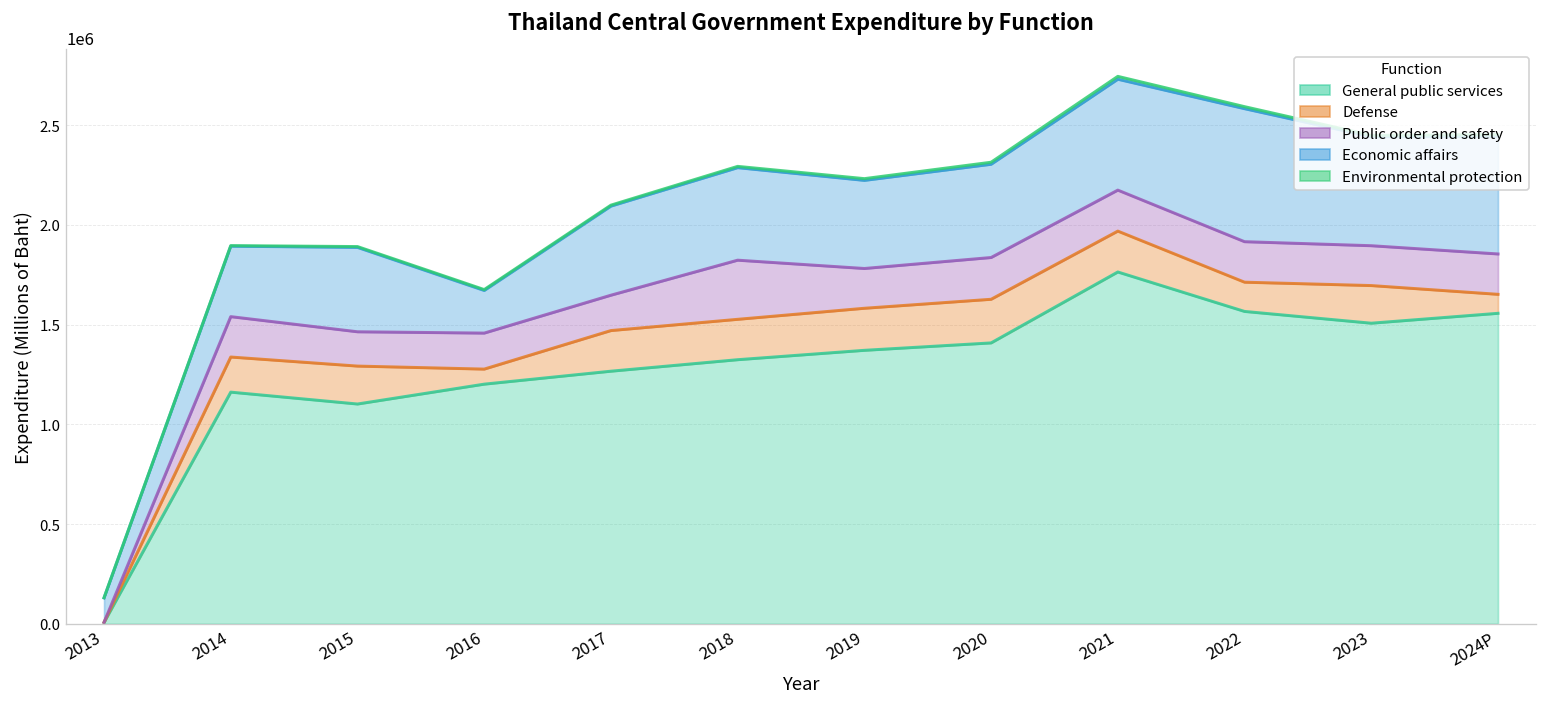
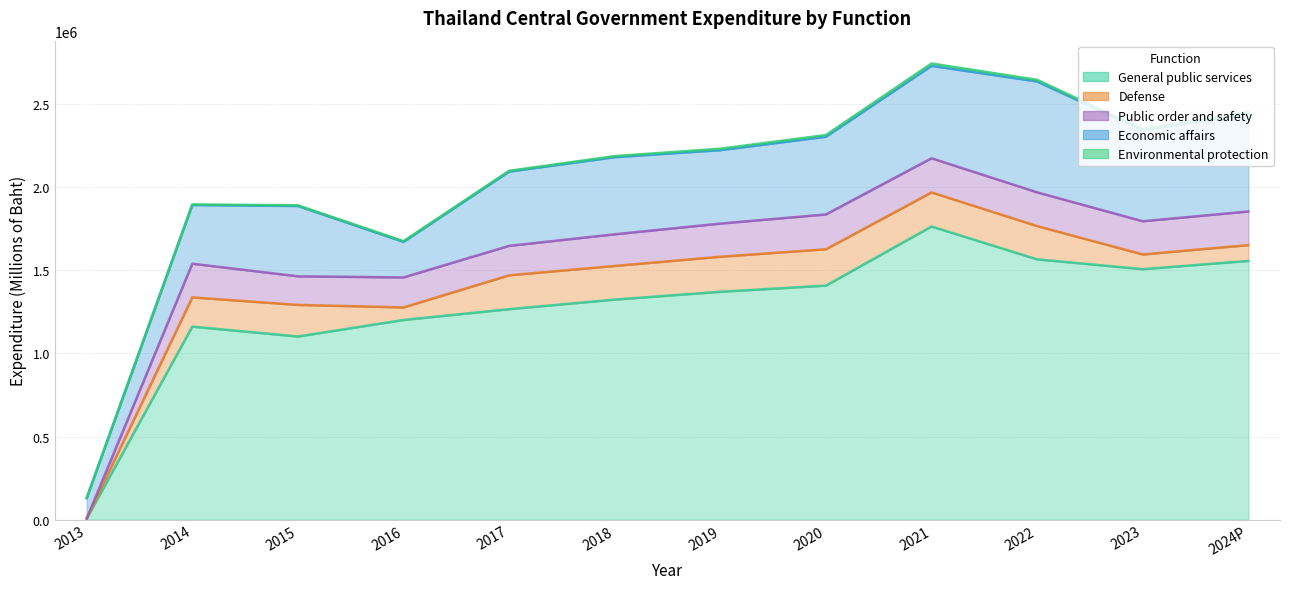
Public order and safety, 2018: 300000 -> 190000
Defense, 2022: 150000 -> 200000
Defense, 2023: 190000 -> 90000
